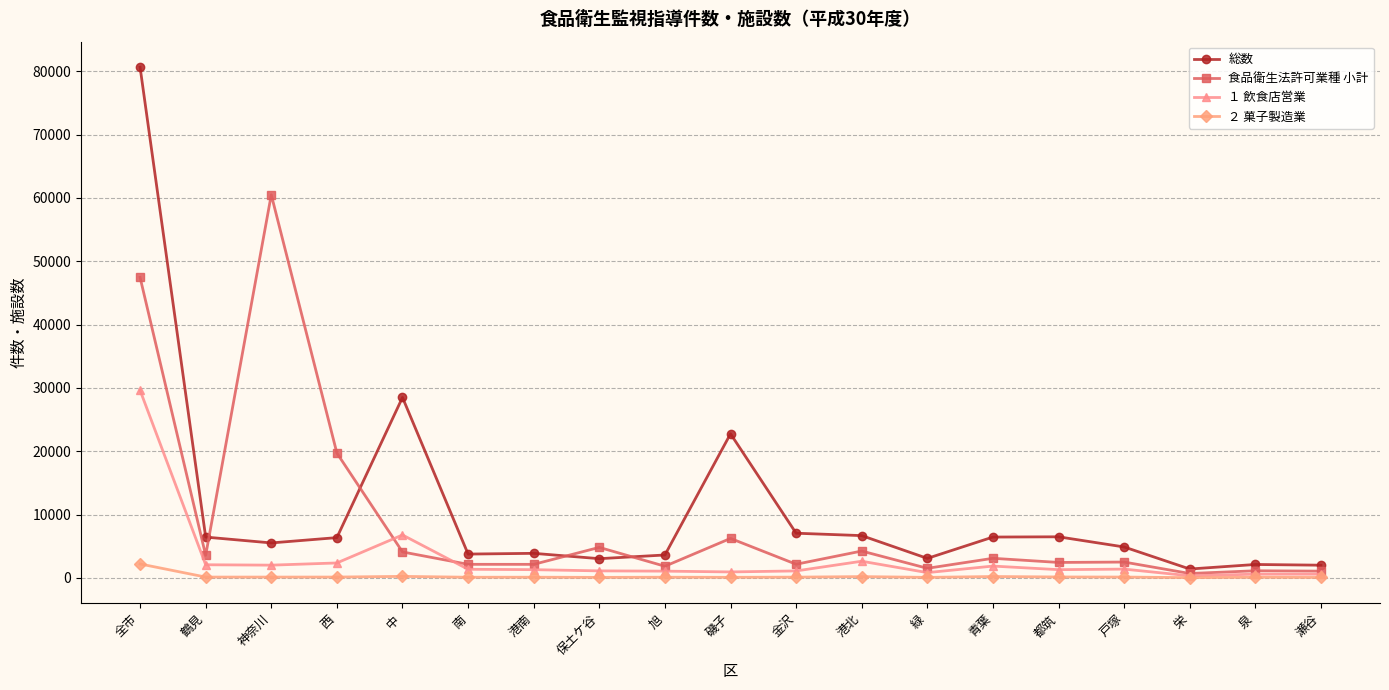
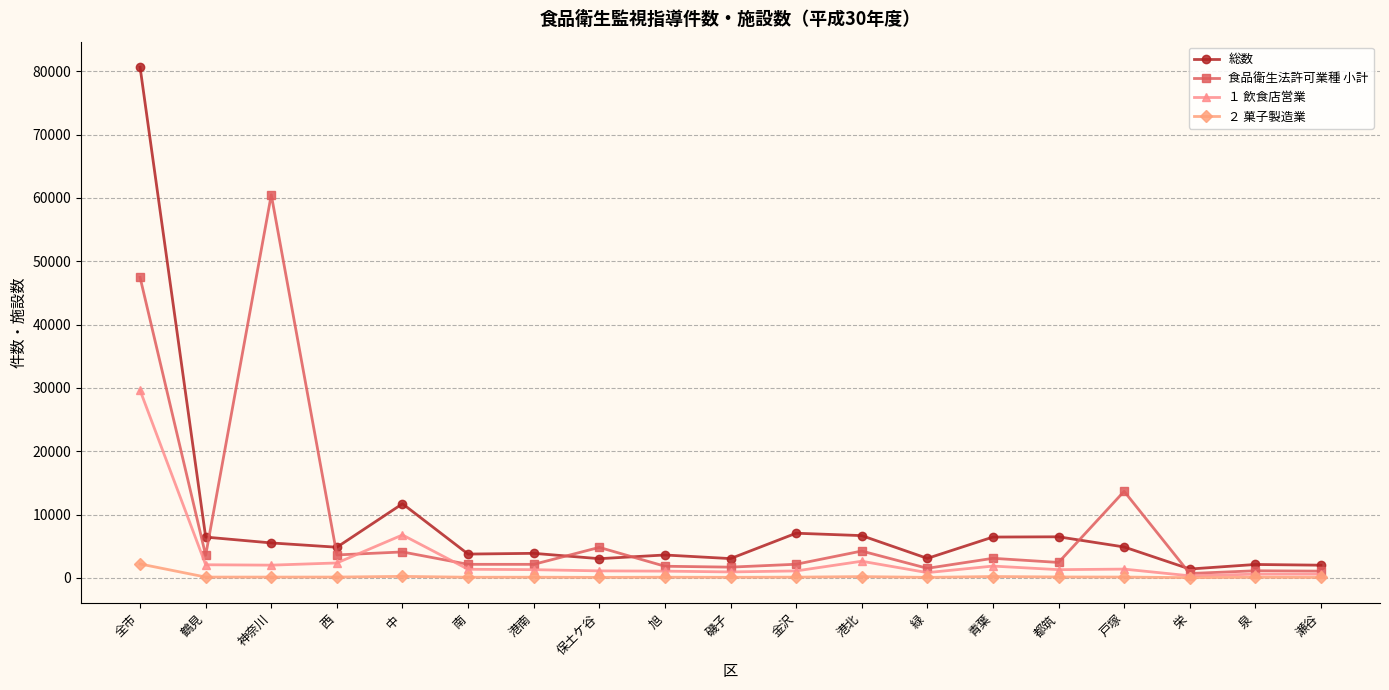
総数, 西: 6000 -> 5000
食品衛生法許可業種 小計, 西: 20000 -> 4000
総数, 中: 28000 -> 12000
総数, 磯子: 23000 -> 3000
食品衛生法許可業種 小計, 磯子: 6000 -> 2000
食品衛生法許可業種 小計, 戸塚: 3000 -> 14000
